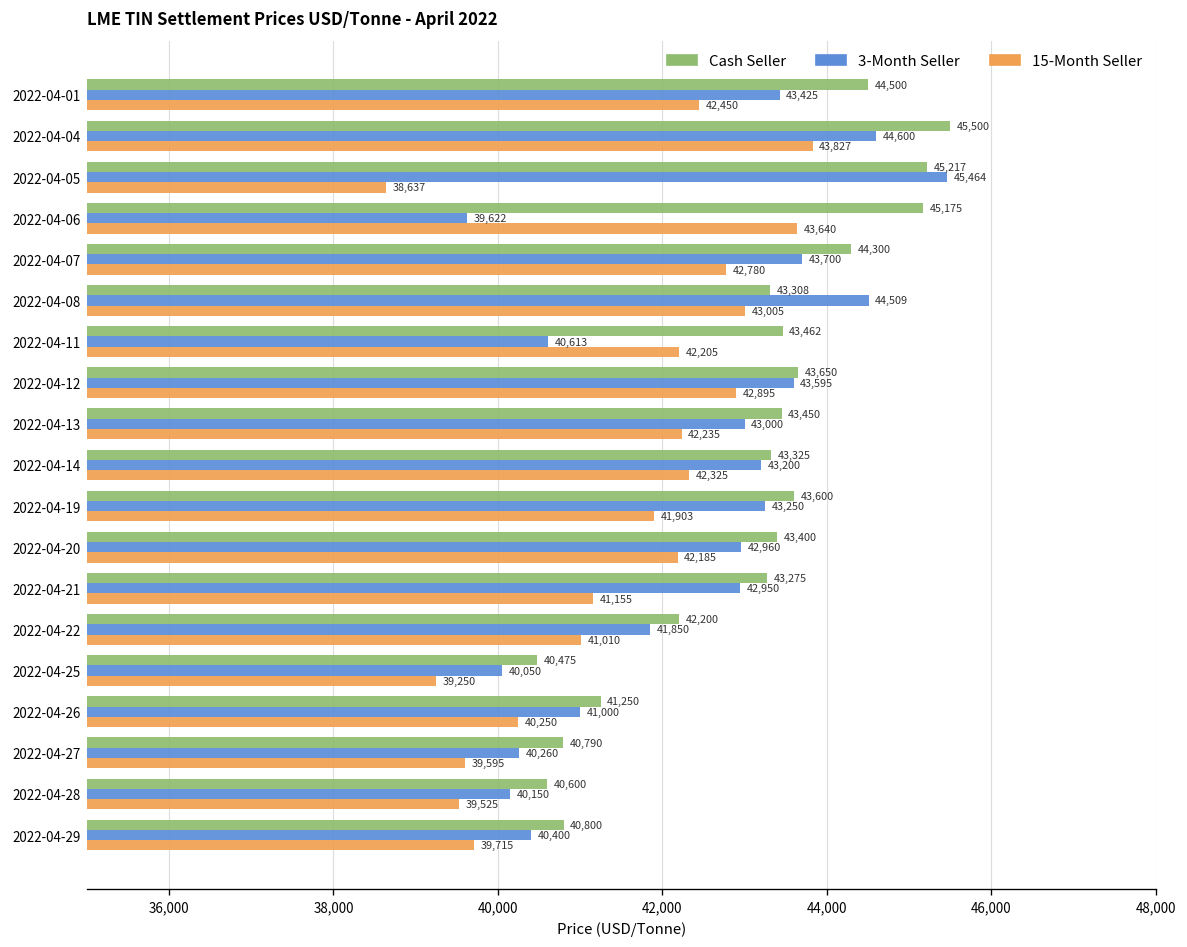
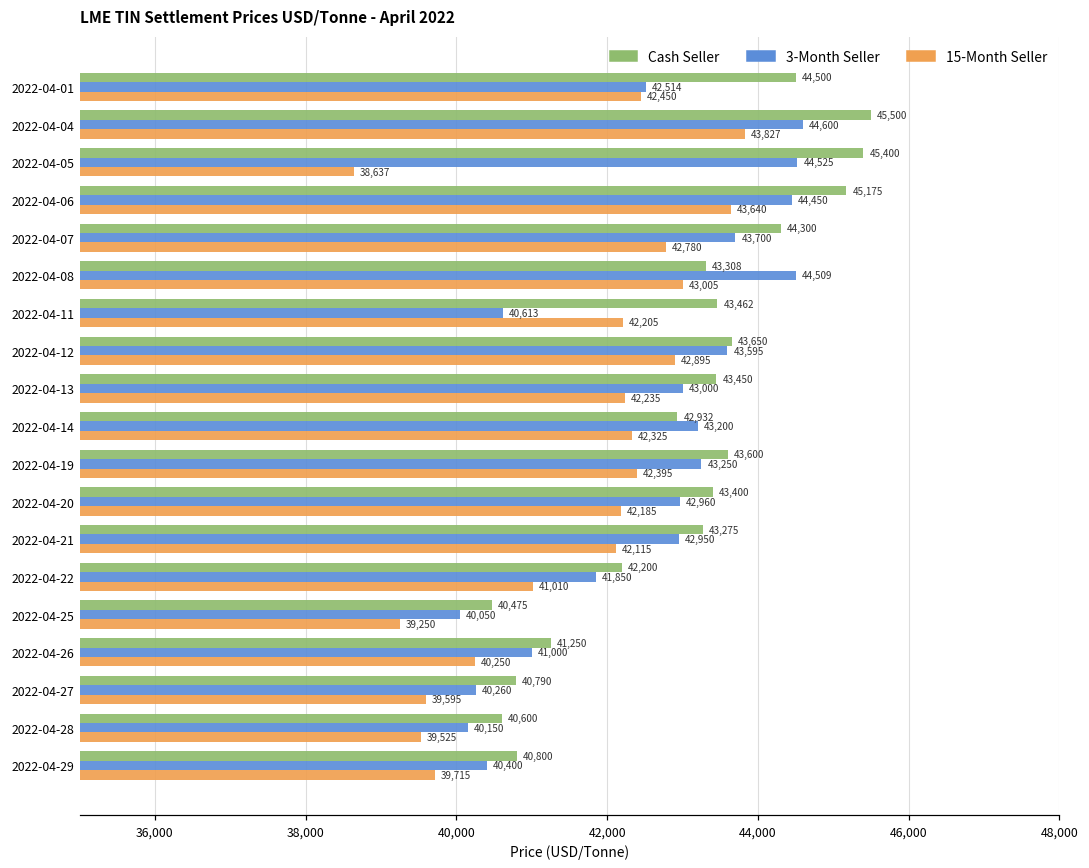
3-Month Seller, 2022-04-01: 43,425 -> 42,514
Cash Seller, 2022-04-05: 45,217 -> 45,400
3-Month Seller, 2022-04-05: 45,464 -> 44,525
3-Month Seller, 2022-04-06: 39,622 -> 44,450
Cash Seller, 2022-04-14: 43,325 -> 42,932
15-Month Seller, 2022-04-19: 41,903 -> 42,395
15-Month Seller, 2022-04-21: 41,155 -> 42,115
